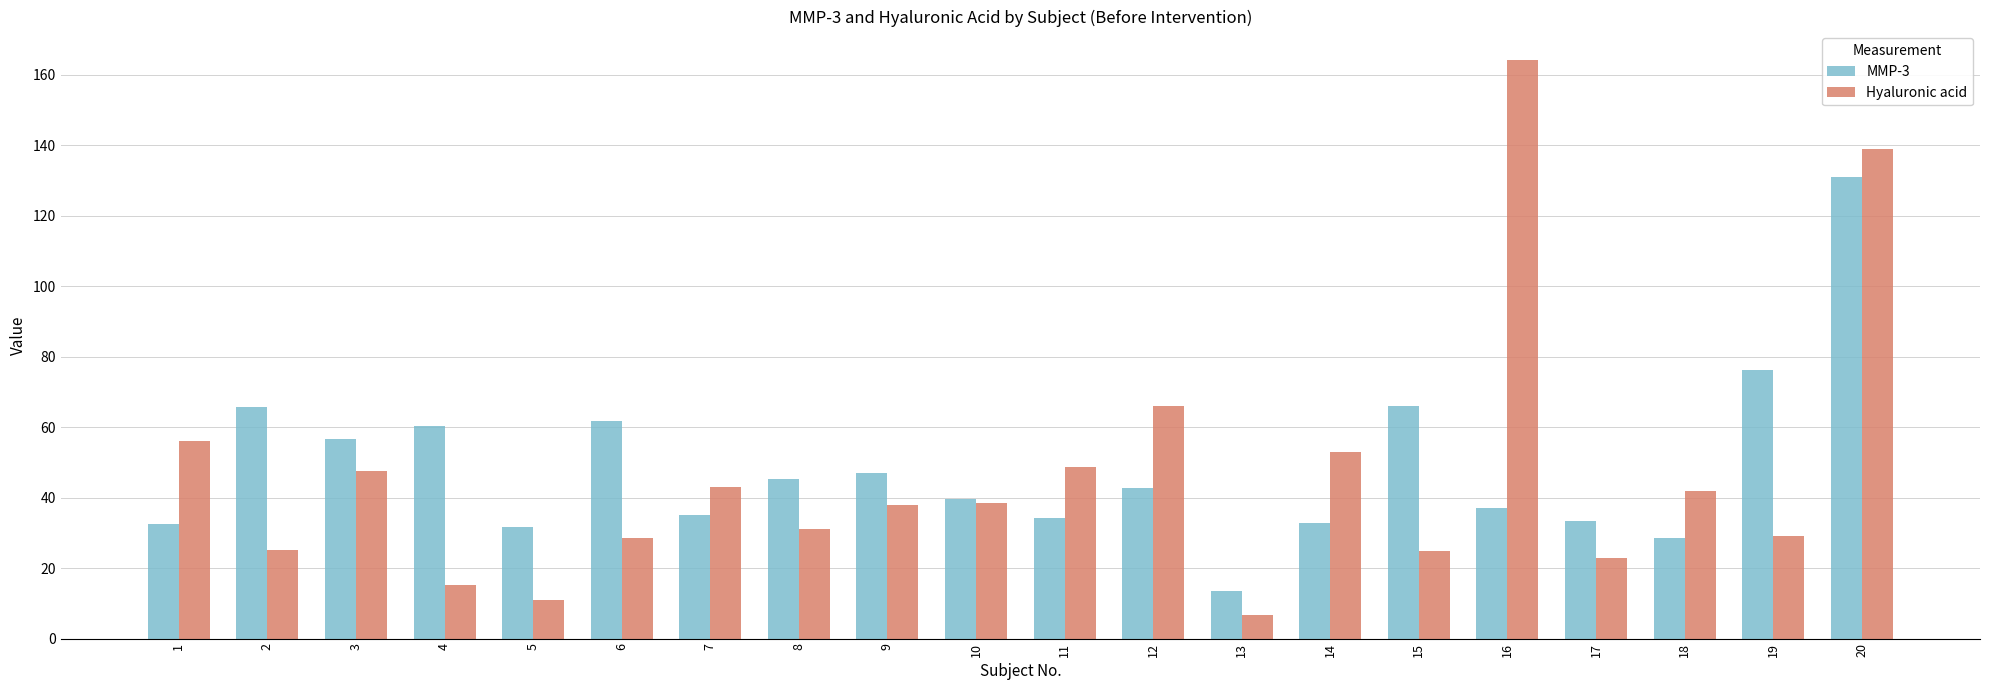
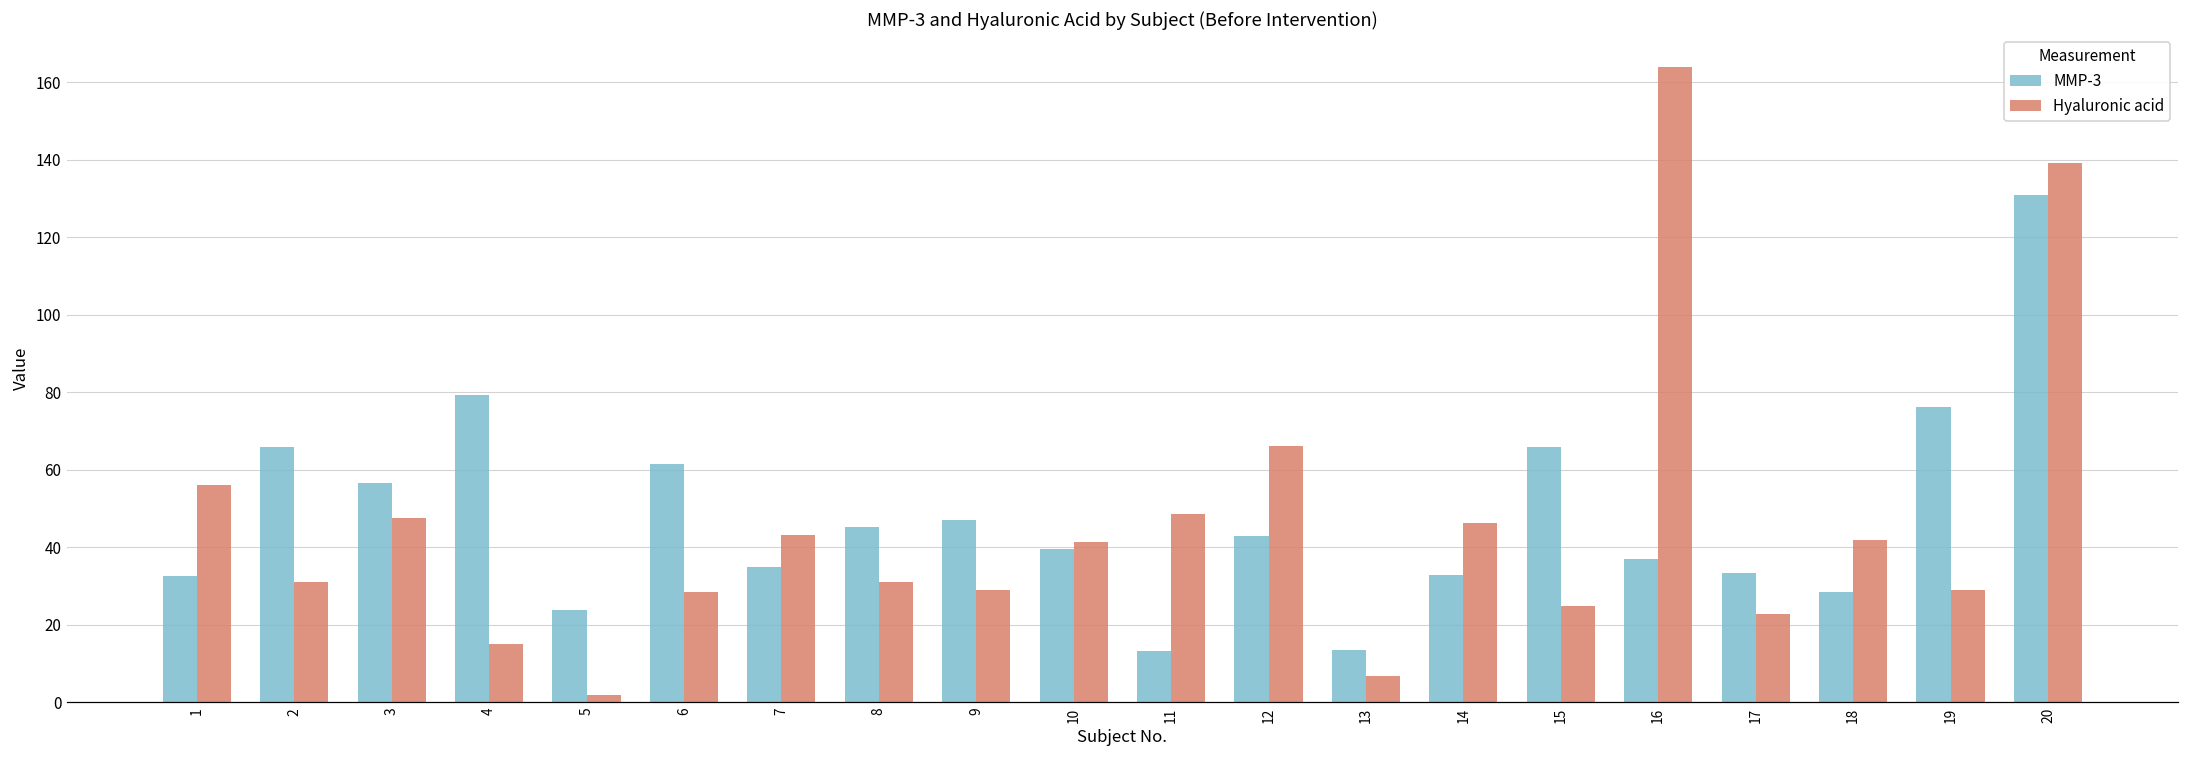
Hyaluronic acid, 2: 25 -> 31
MMP-3, 4: 60 -> 79
MMP-3, 5: 32 -> 24
Hyaluronic acid, 5: 11 -> 2
Hyaluronic acid, 9: 38 -> 29
Hyaluronic acid, 10: 39 -> 41
MMP-3, 11: 34 -> 13
Hyaluronic acid, 14: 53 -> 46
